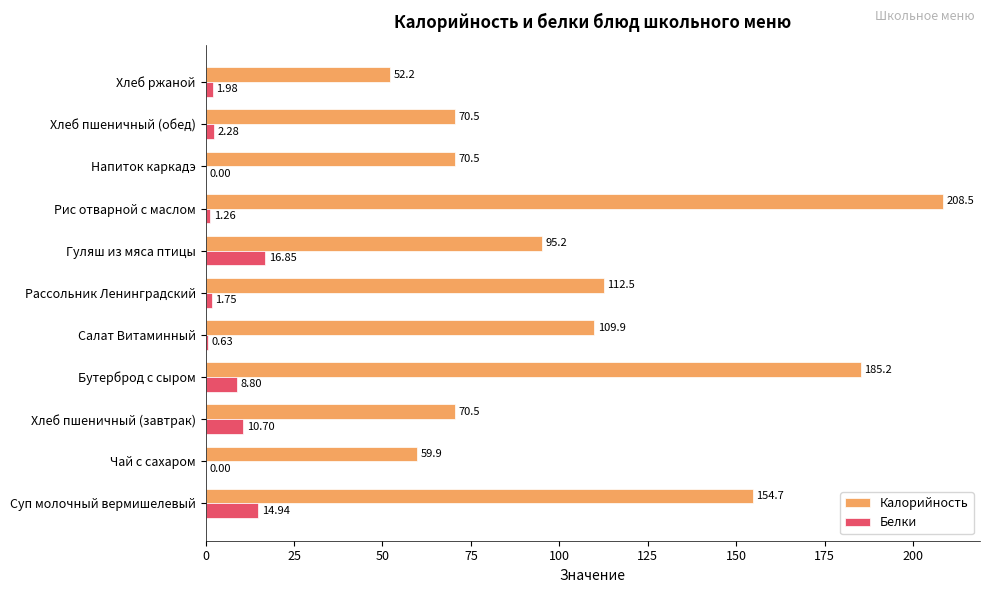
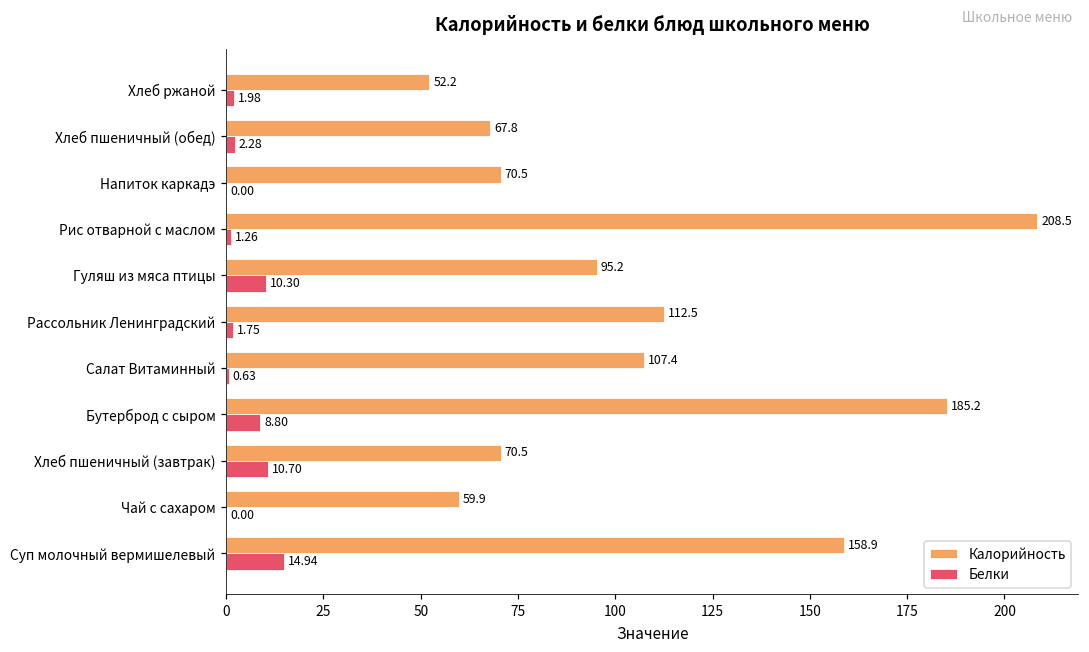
Калорийность, Хлеб пшеничный (обед): 70.5 -> 67.8
Белки, Гуляш из мяса птицы: 16.85 -> 10.30
Калорийность, Салат Витаминный: 109.9 -> 107.4
Калорийность, Суп молочный вермишелевый: 154.7 -> 158.9
